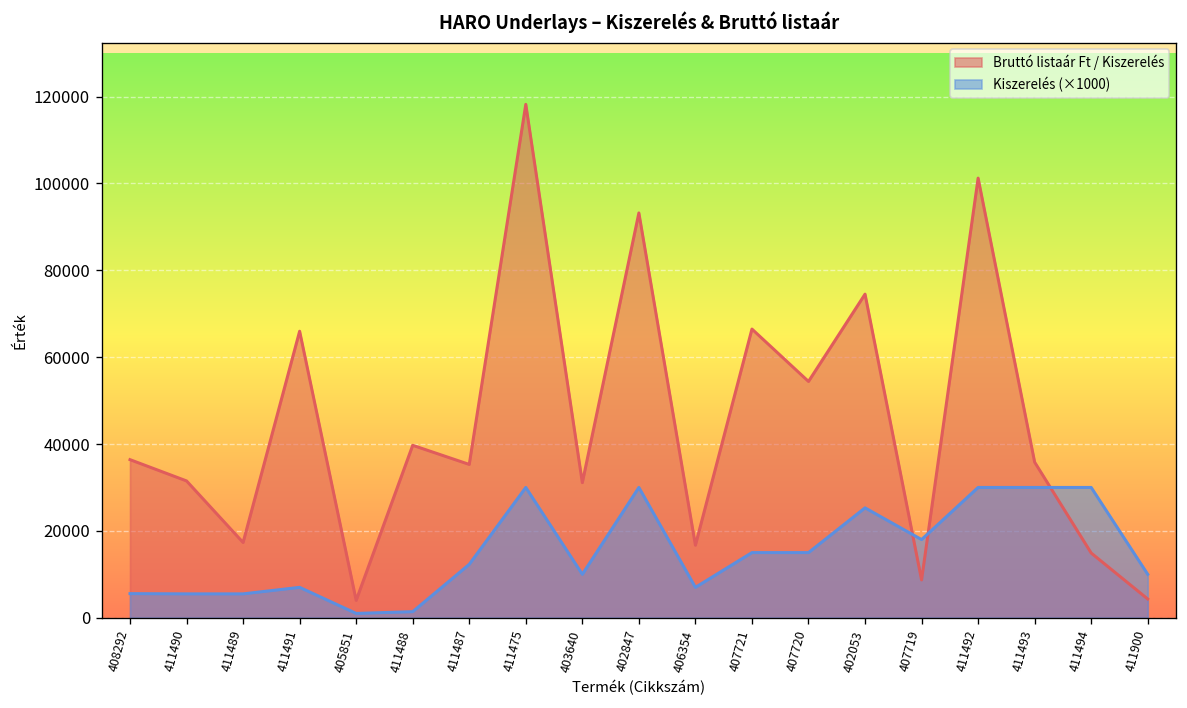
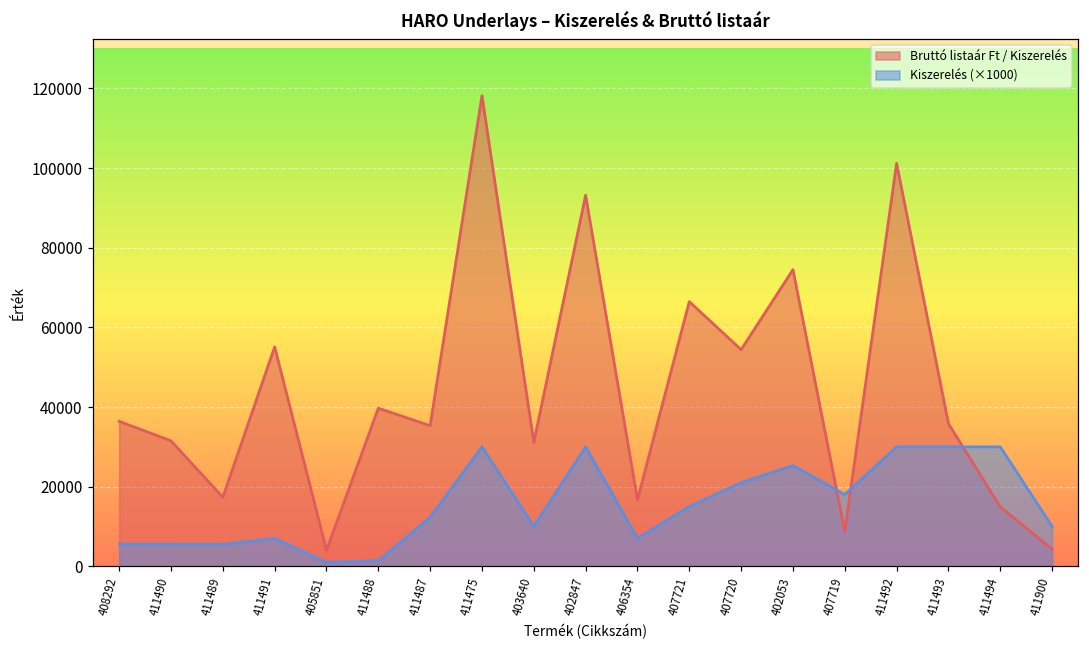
Bruttó listaár Ft / Kiszerelés, 411491: 66000 -> 55000
Kiszerelés (×1000), 407720: 15000 -> 21000
